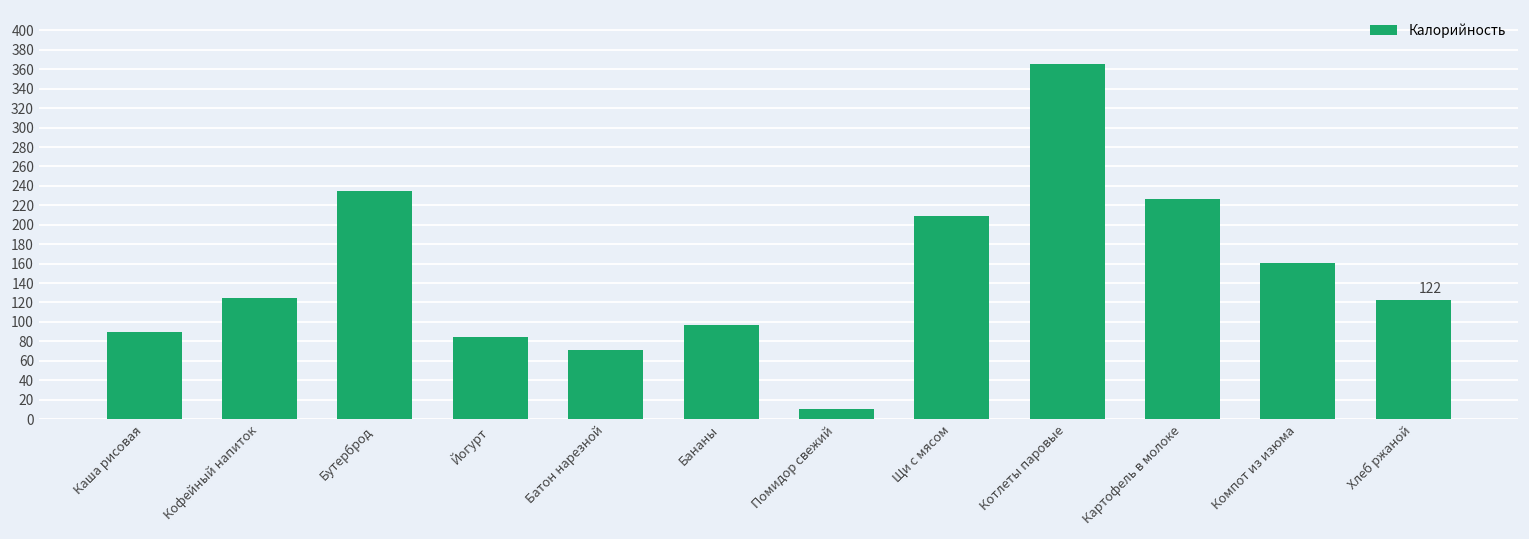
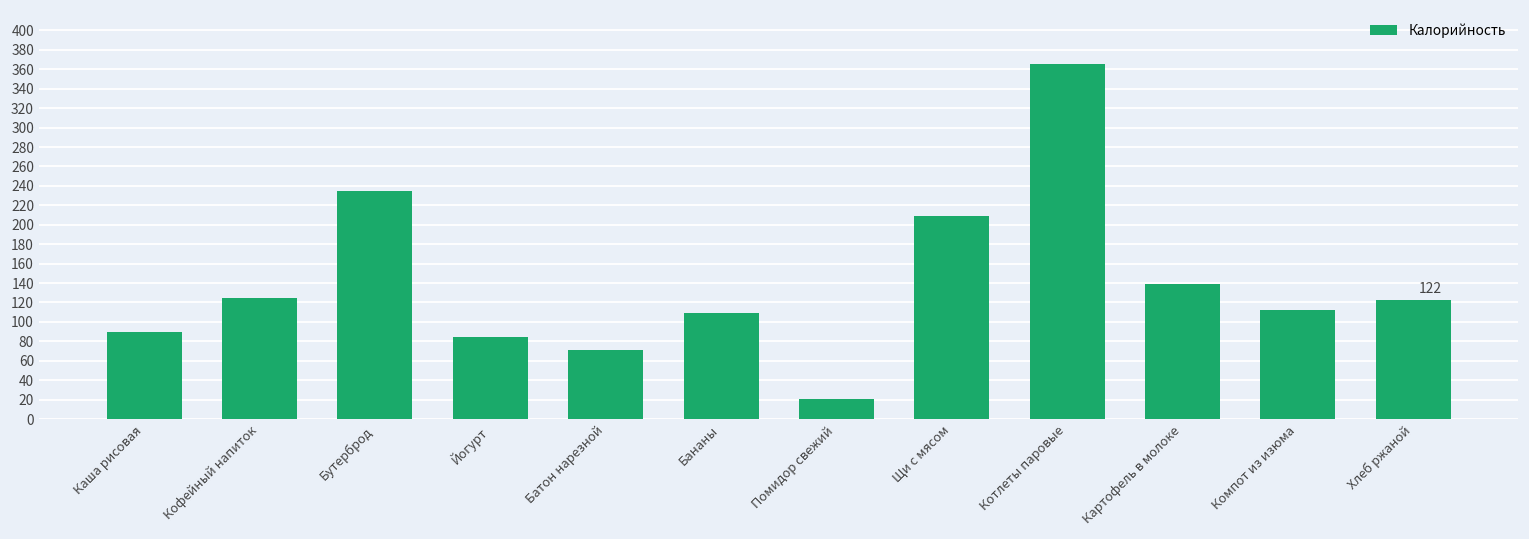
Бананы: 100 -> 110
Помидор свежий: 10 -> 20
Картофель в молоке: 230 -> 140
Компот из изюма: 160 -> 110
